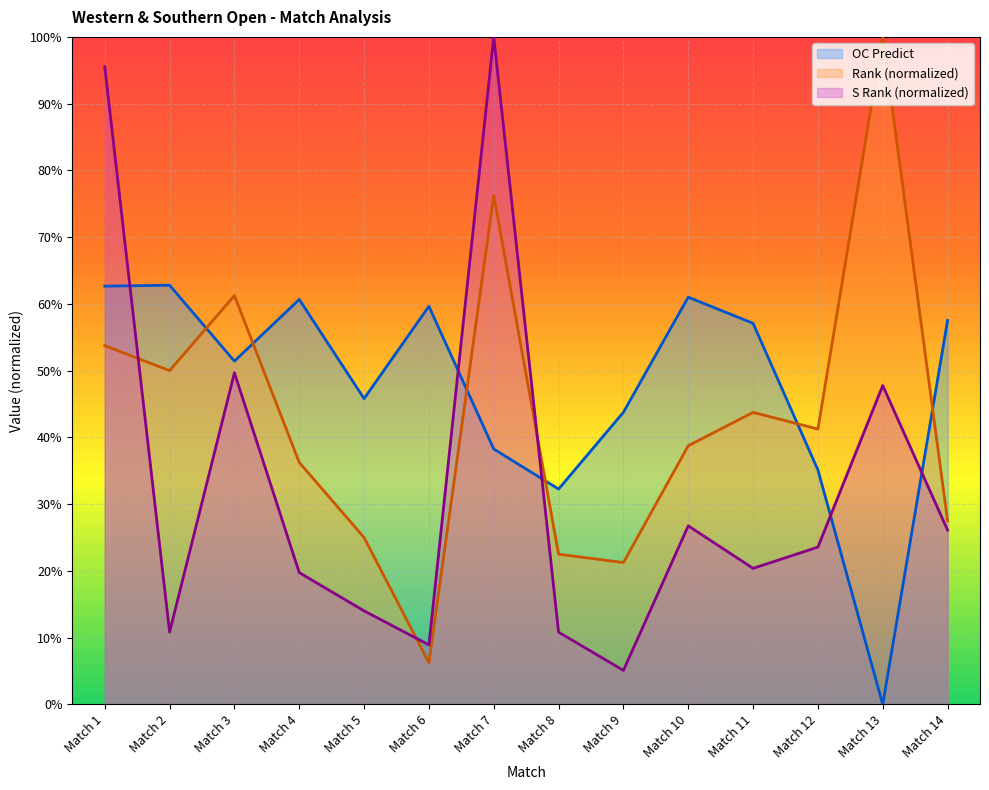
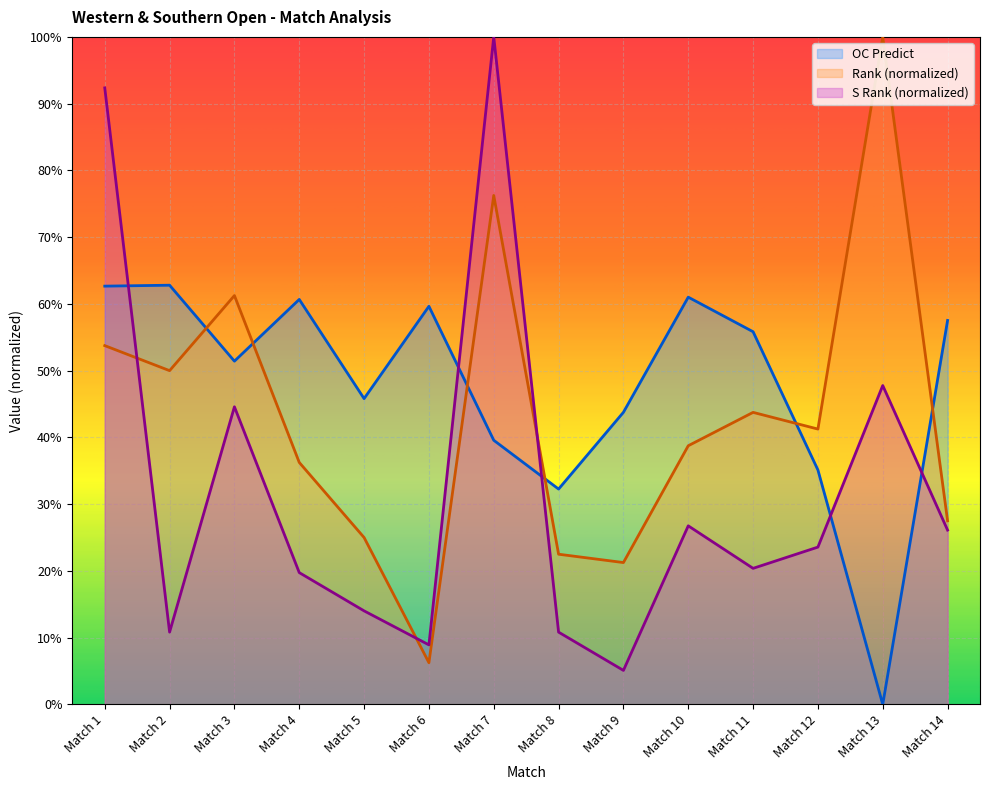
S Rank (normalized), Match 1: 96% -> 92%
S Rank (normalized), Match 3: 50% -> 45%
OC Predict, Match 7: 38% -> 40%
OC Predict, Match 11: 57% -> 56%
